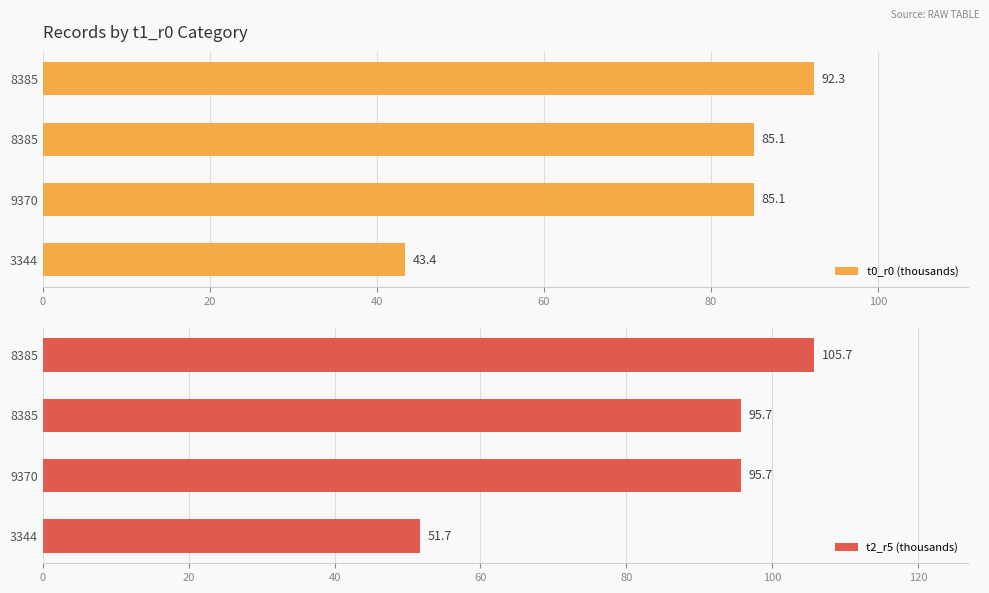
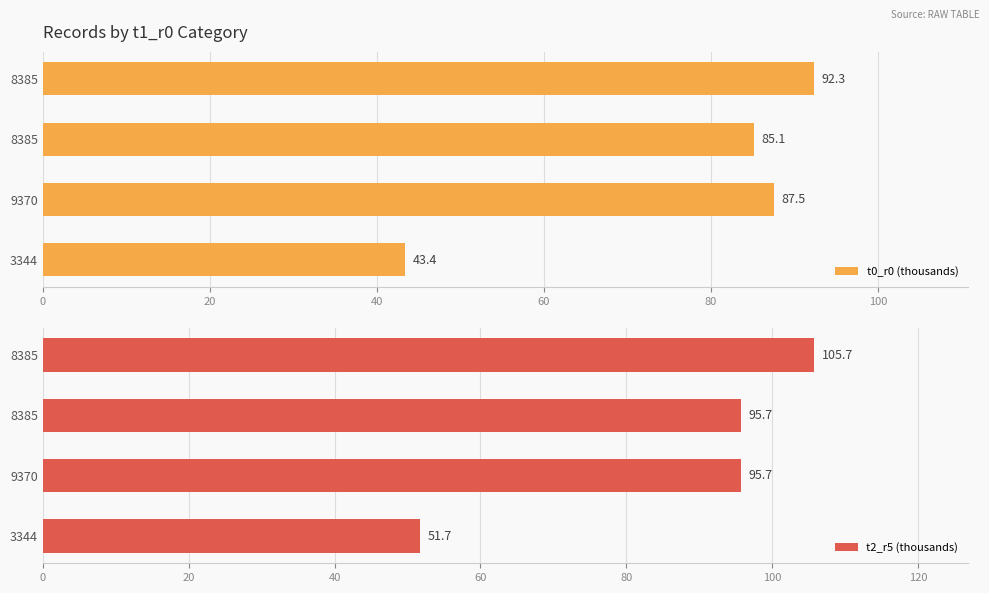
Records by t1_r0 Category, 9370: 85.1 -> 87.5
